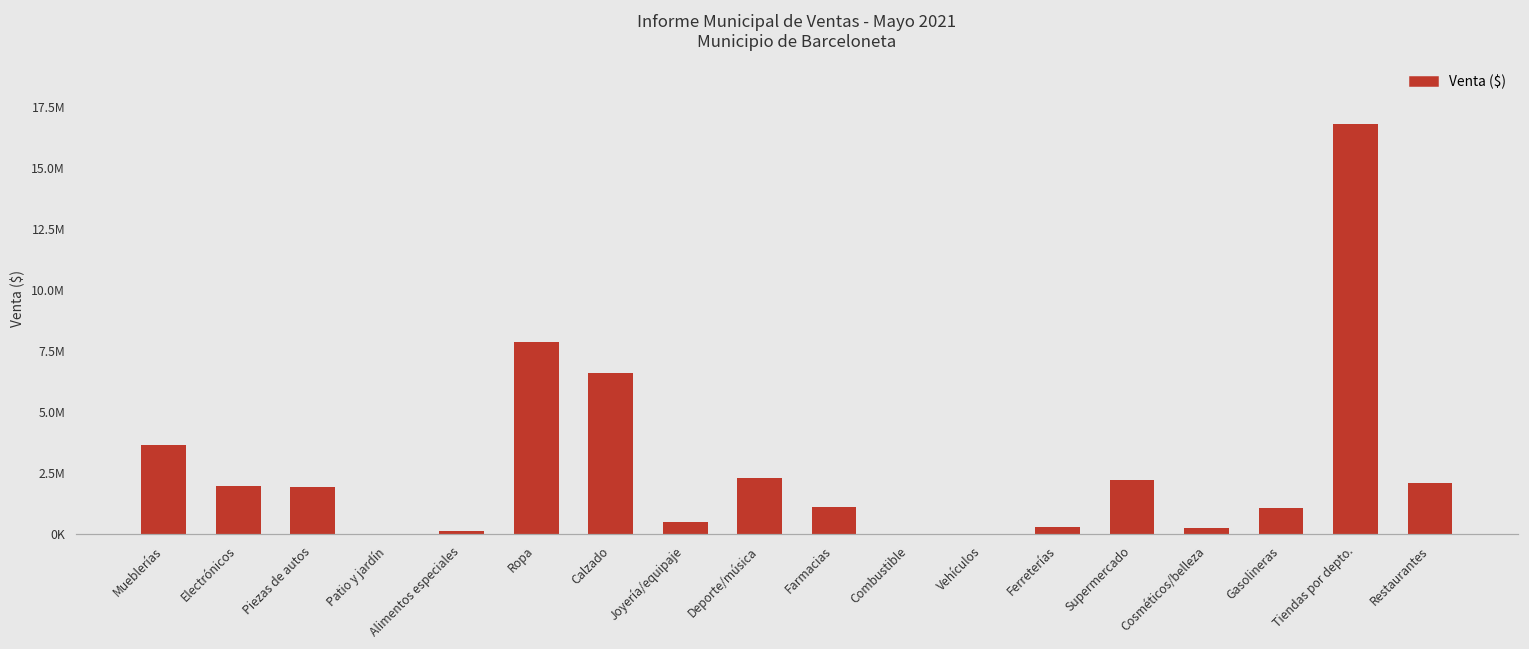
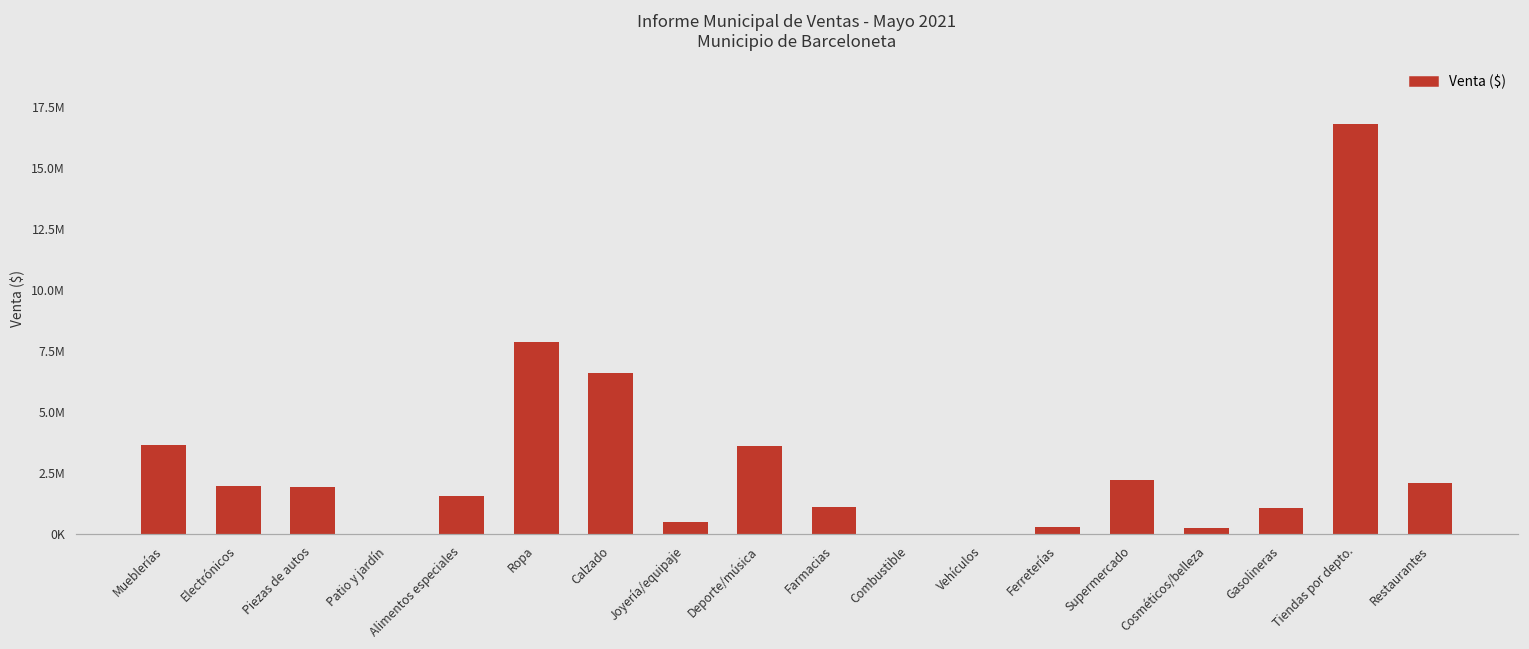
Alimentos especiales: 100000 -> 1600000
Deporte/música: 2300000 -> 3600000
